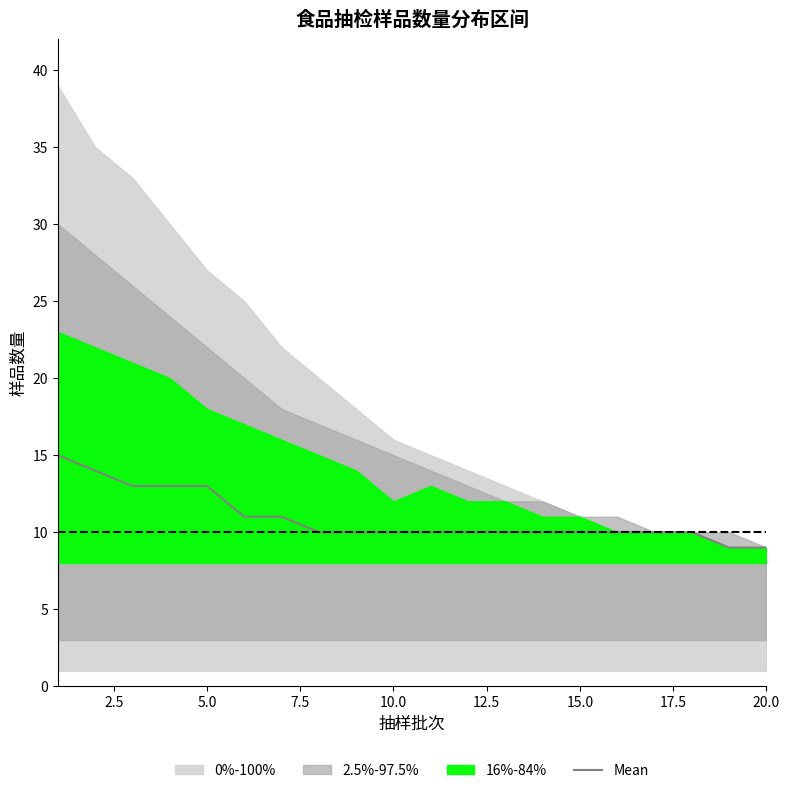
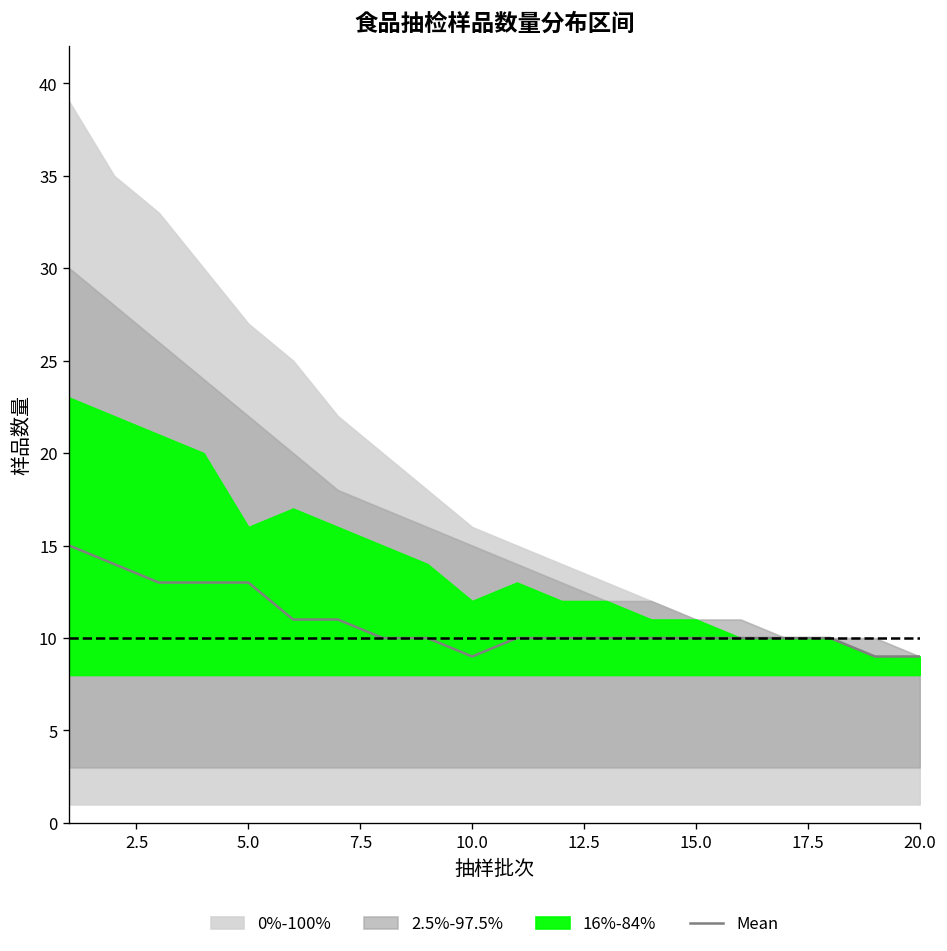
16%-84%, 5.0: 18 -> 16
Mean, 10.0: 10 -> 9
